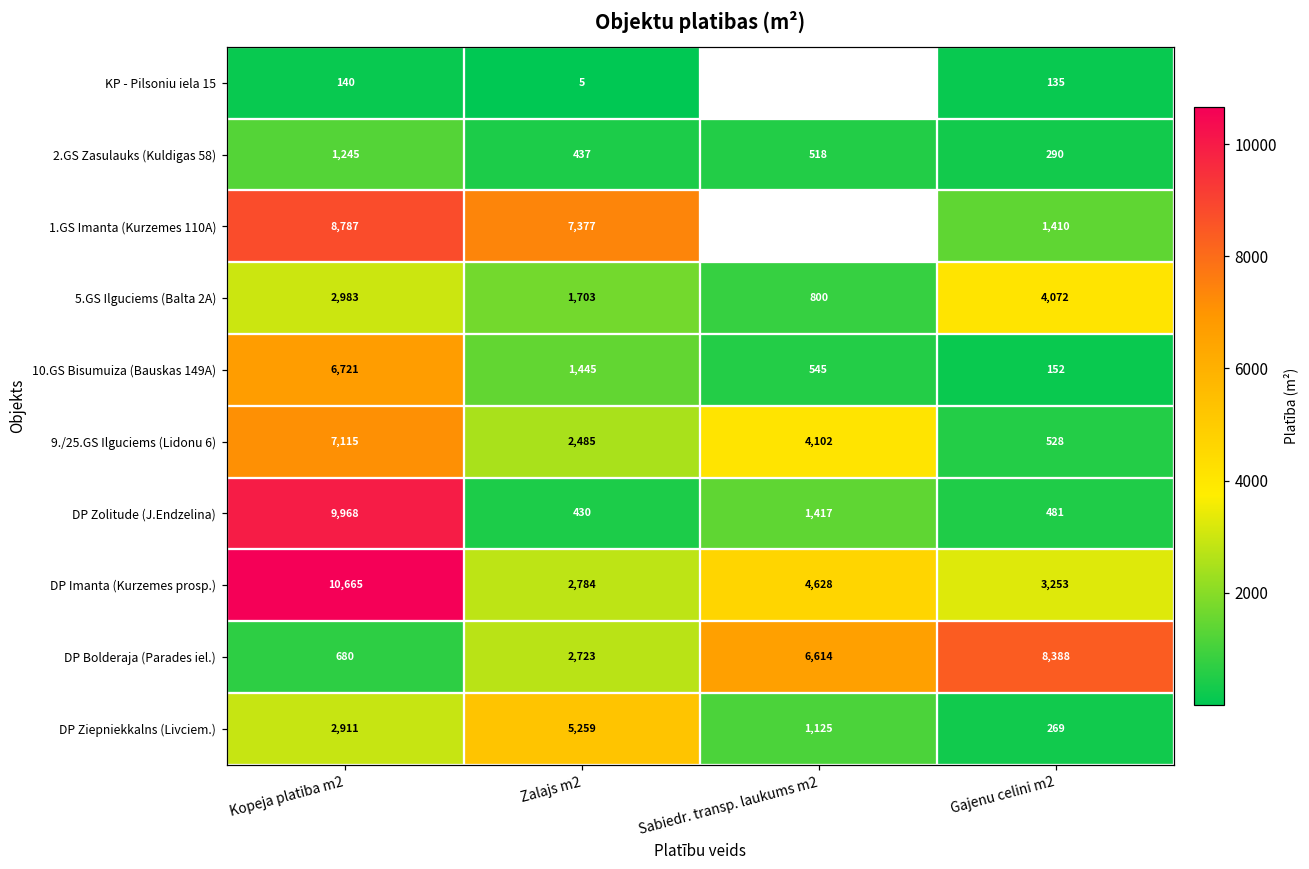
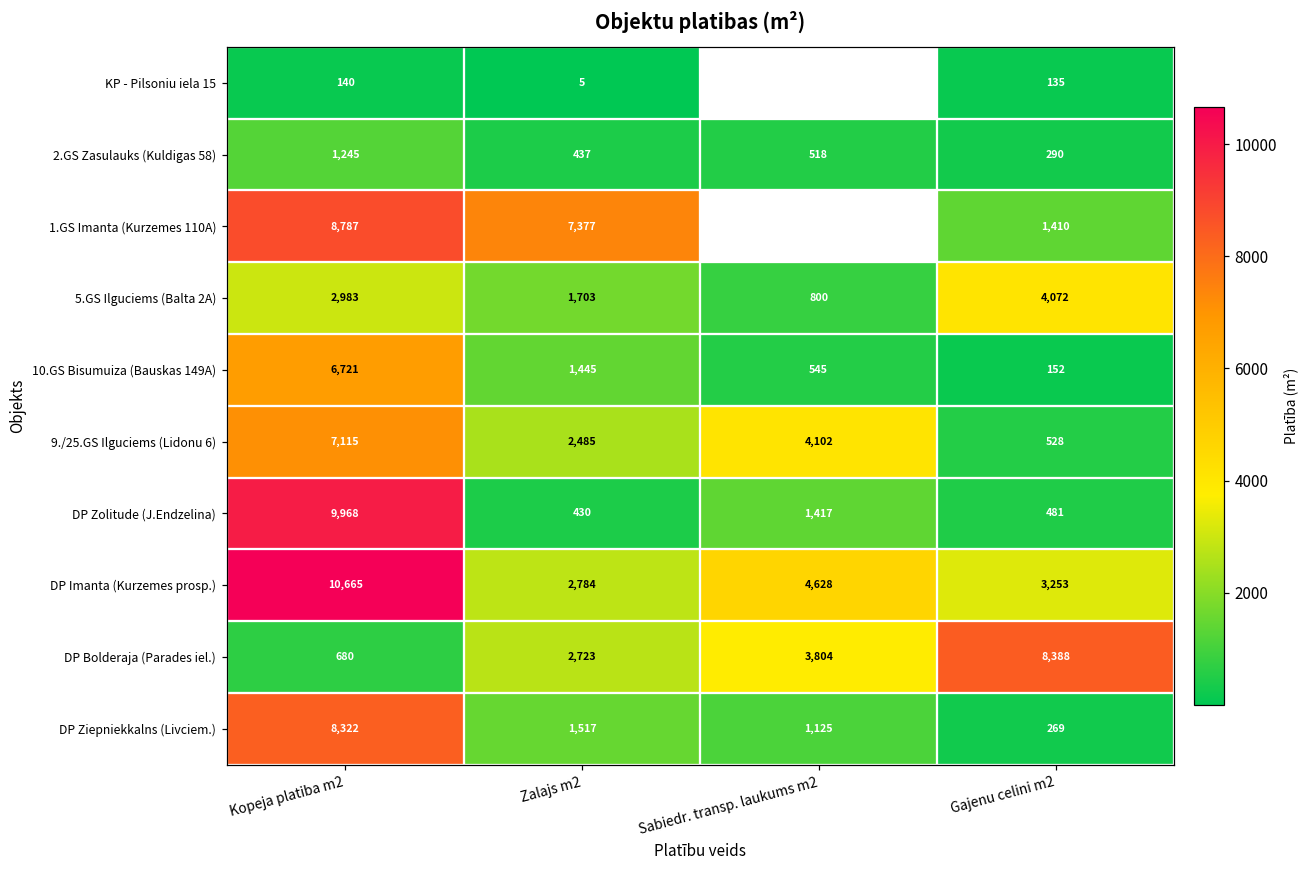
DP Bolderaja (Parades iel.), Sabiedr. transp. laukums m2: 6,614 -> 3,804
DP Ziepniekkalns (Livciem.), Kopeja platiba m2: 2,911 -> 8,322
DP Ziepniekkalns (Livciem.), Zalajs m2: 5,259 -> 1,517
